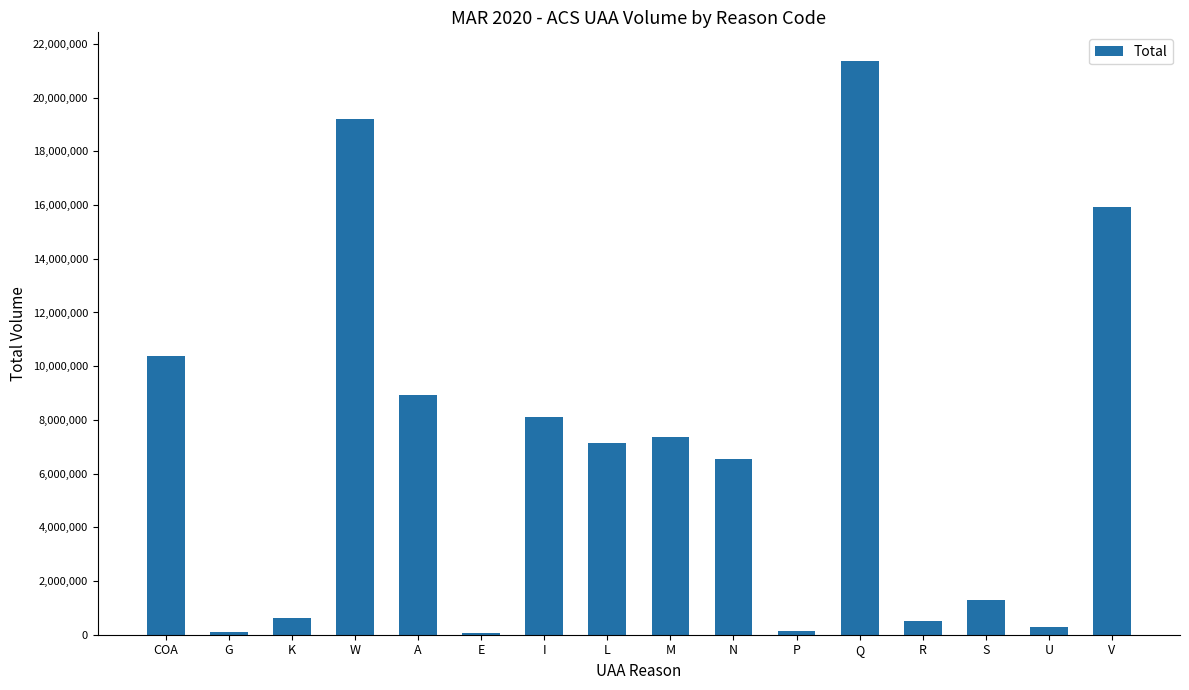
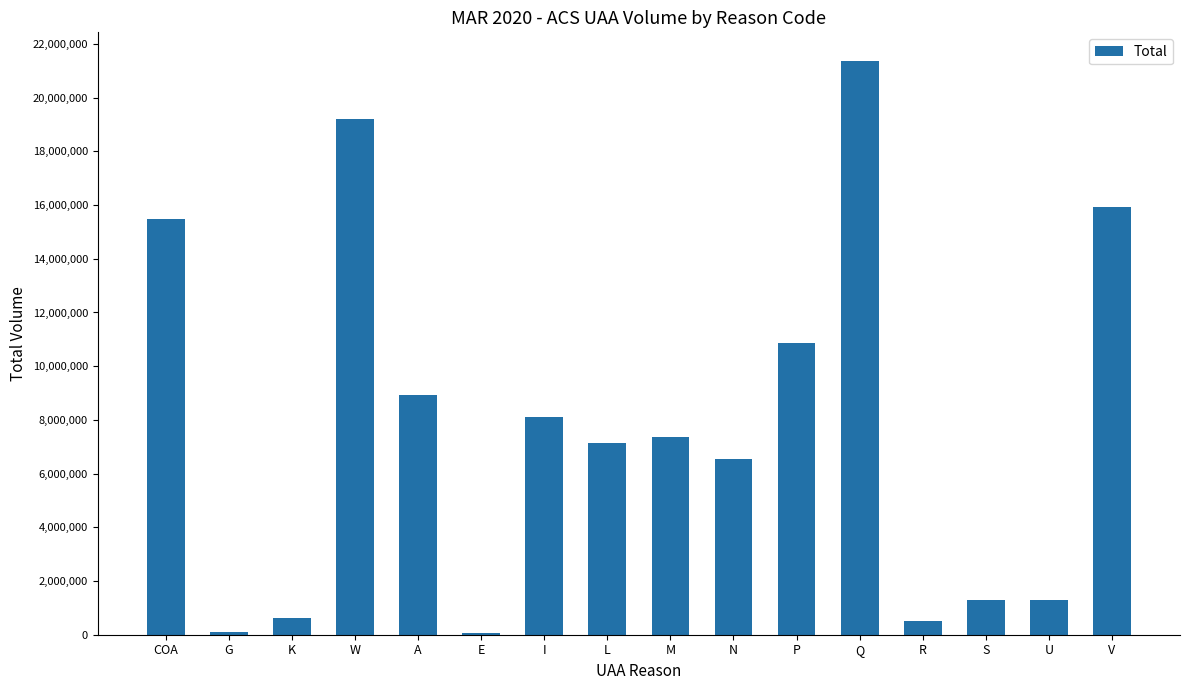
COA: 10,400,000 -> 15,500,000
P: 100,000 -> 10,800,000
U: 300,000 -> 1,300,000
